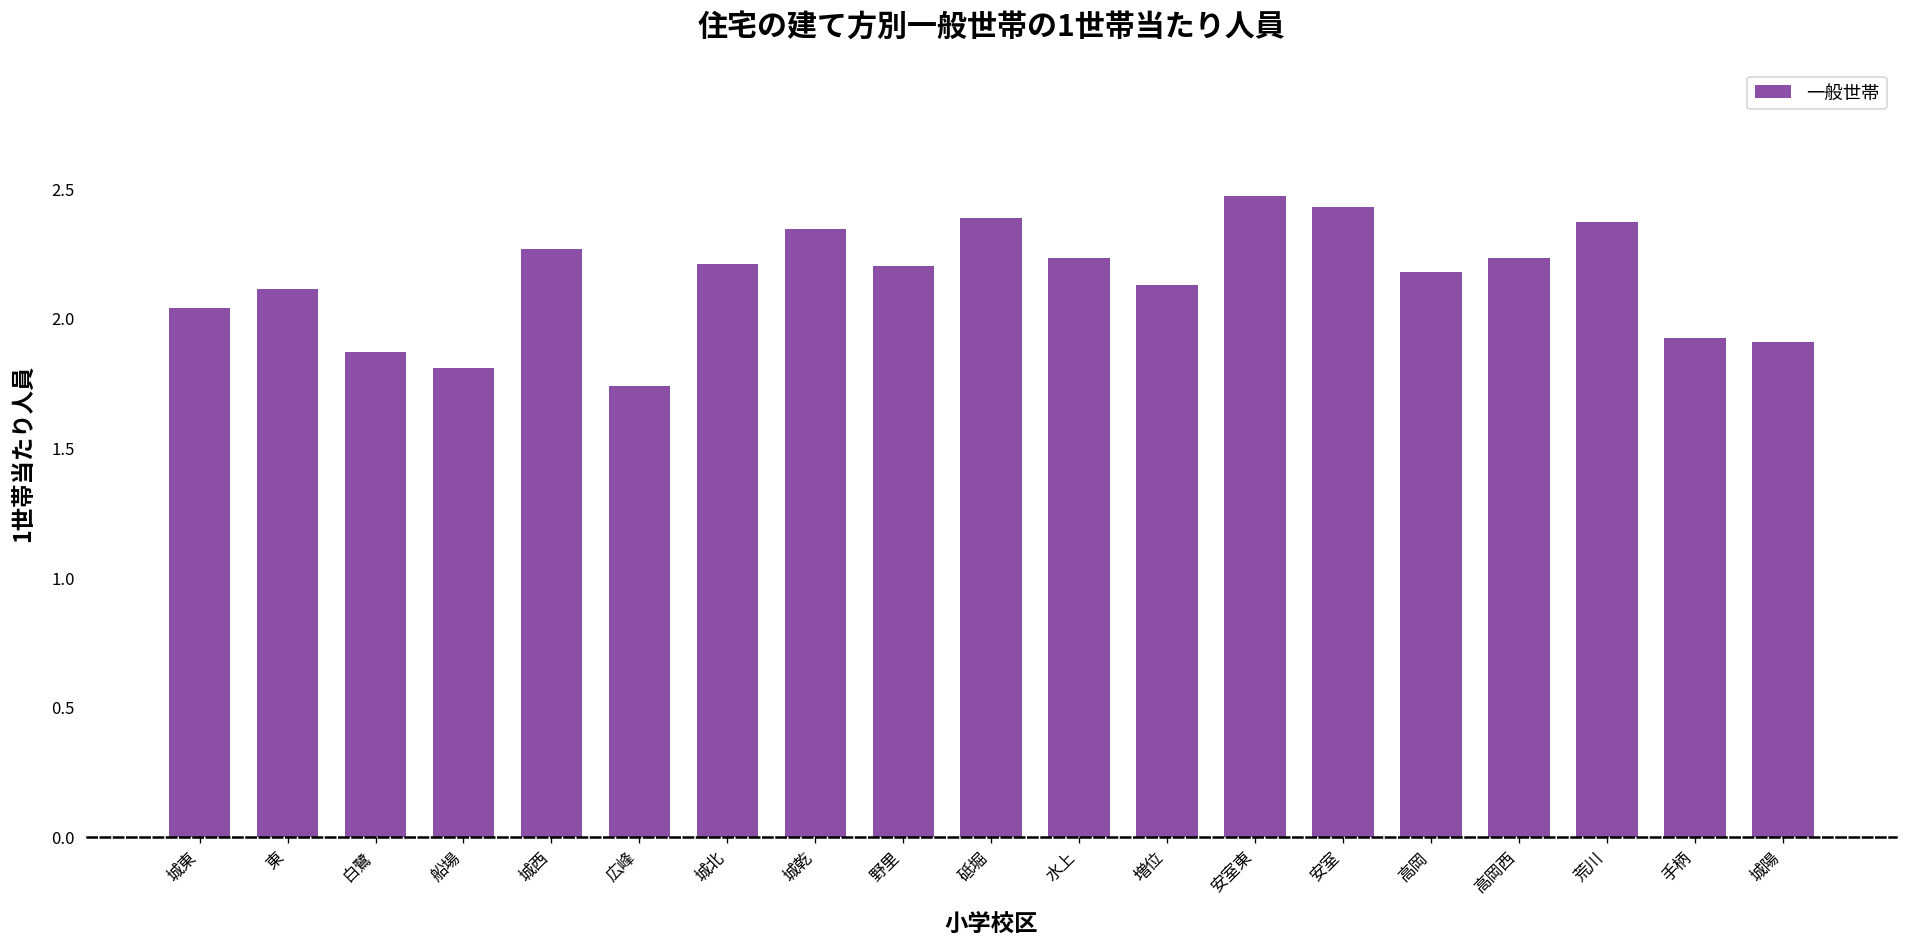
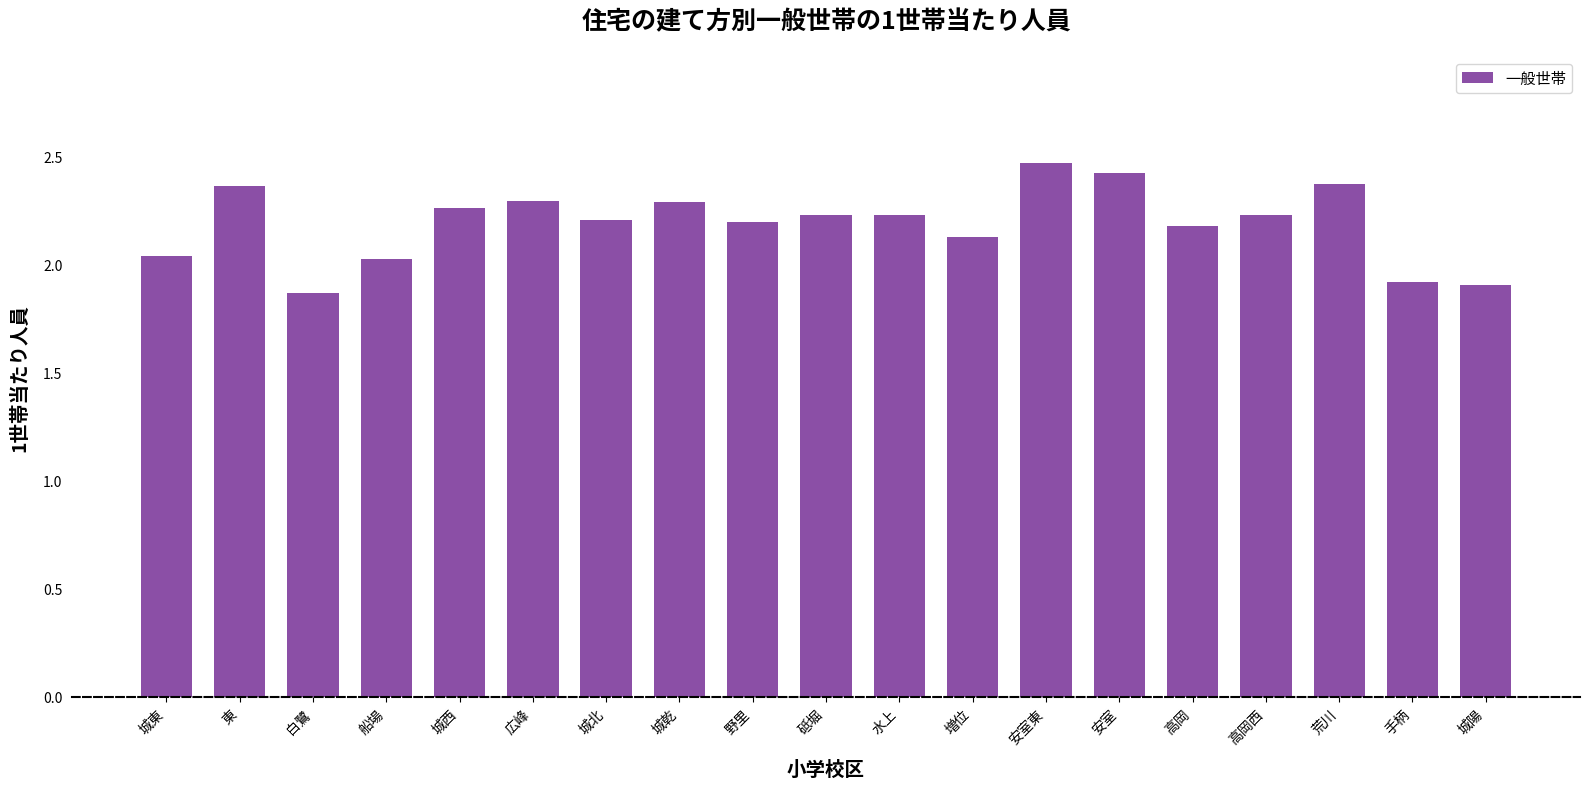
東: 2.11 -> 2.36
船場: 1.81 -> 2.03
広峰: 1.74 -> 2.30
城乾: 2.34 -> 2.29
砥堀: 2.39 -> 2.23
